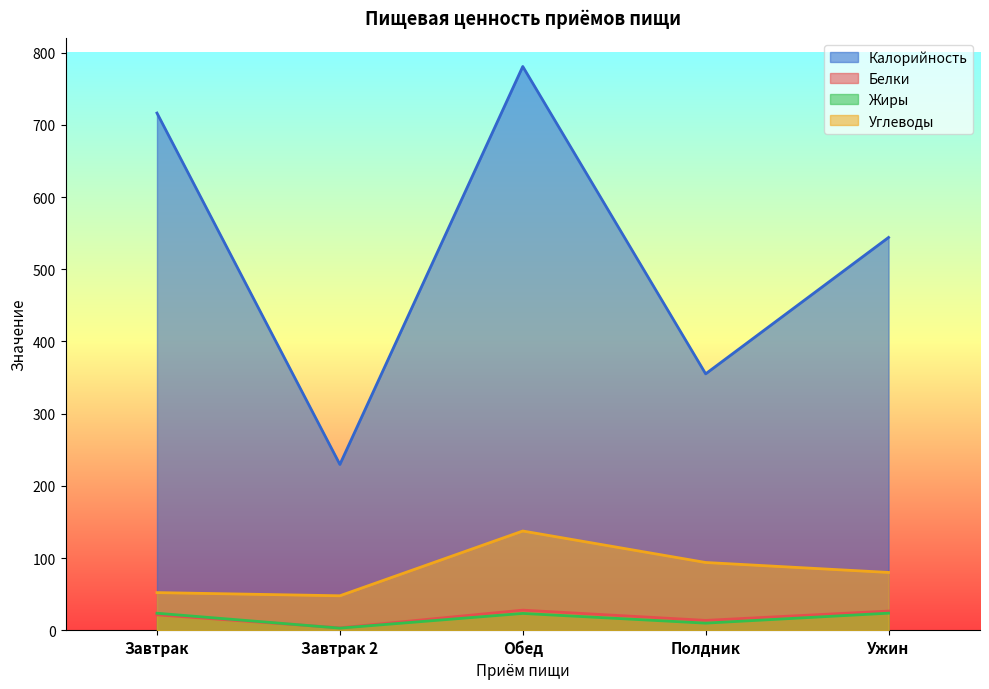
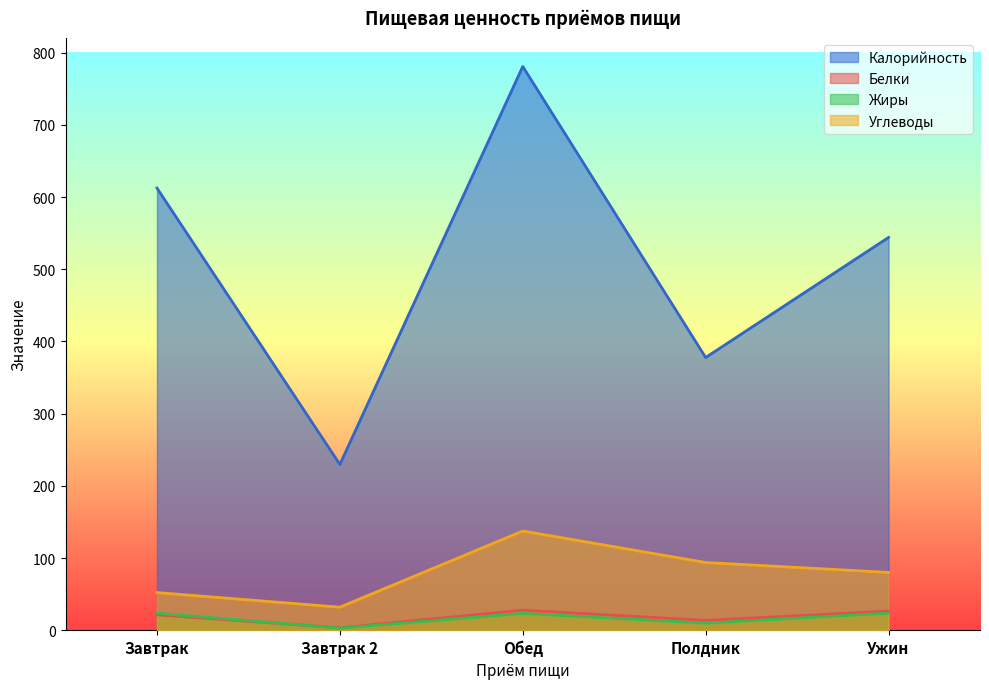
Калорийность, Завтрак: 720 -> 610
Углеводы, Завтрак 2: 50 -> 30
Калорийность, Полдник: 360 -> 380
